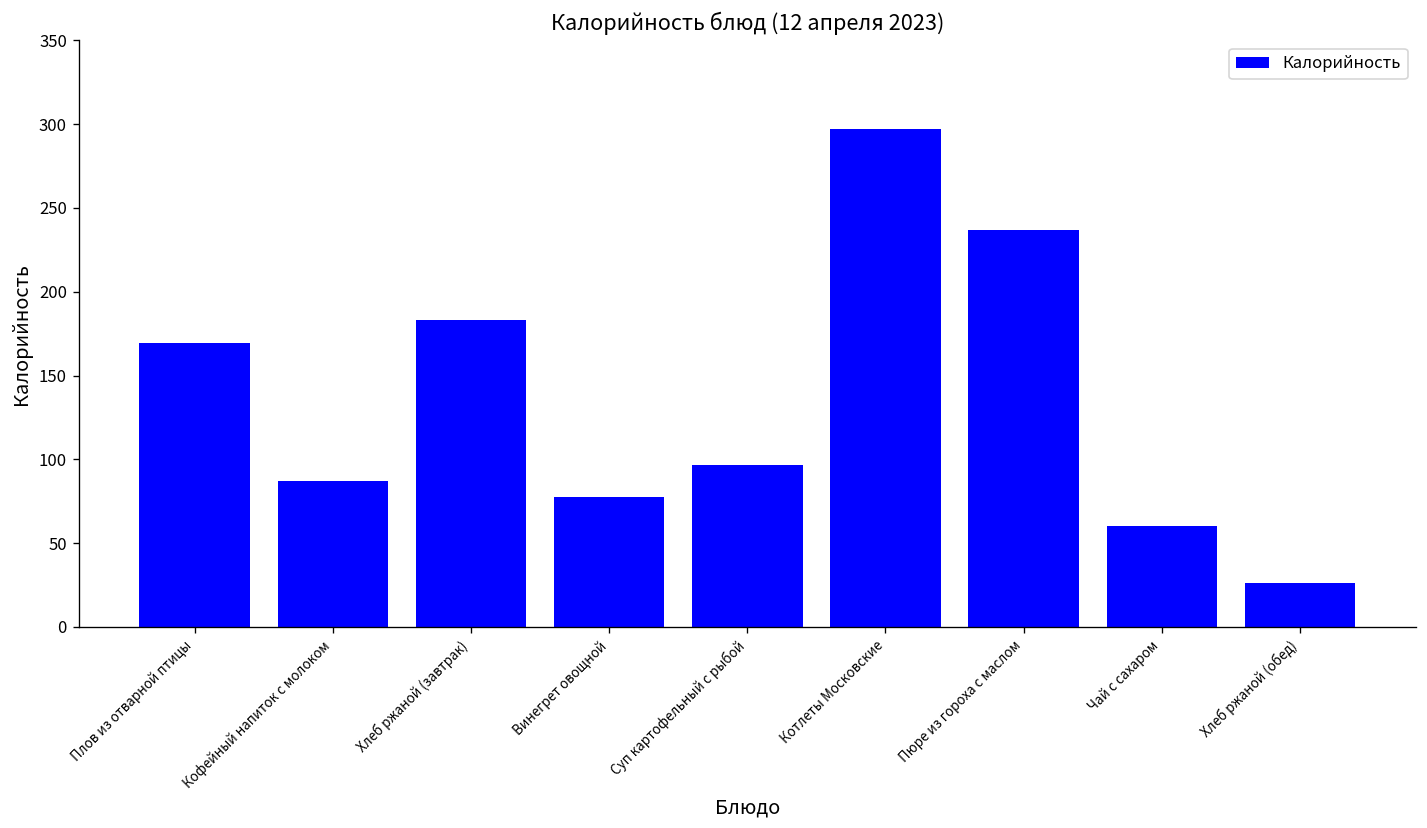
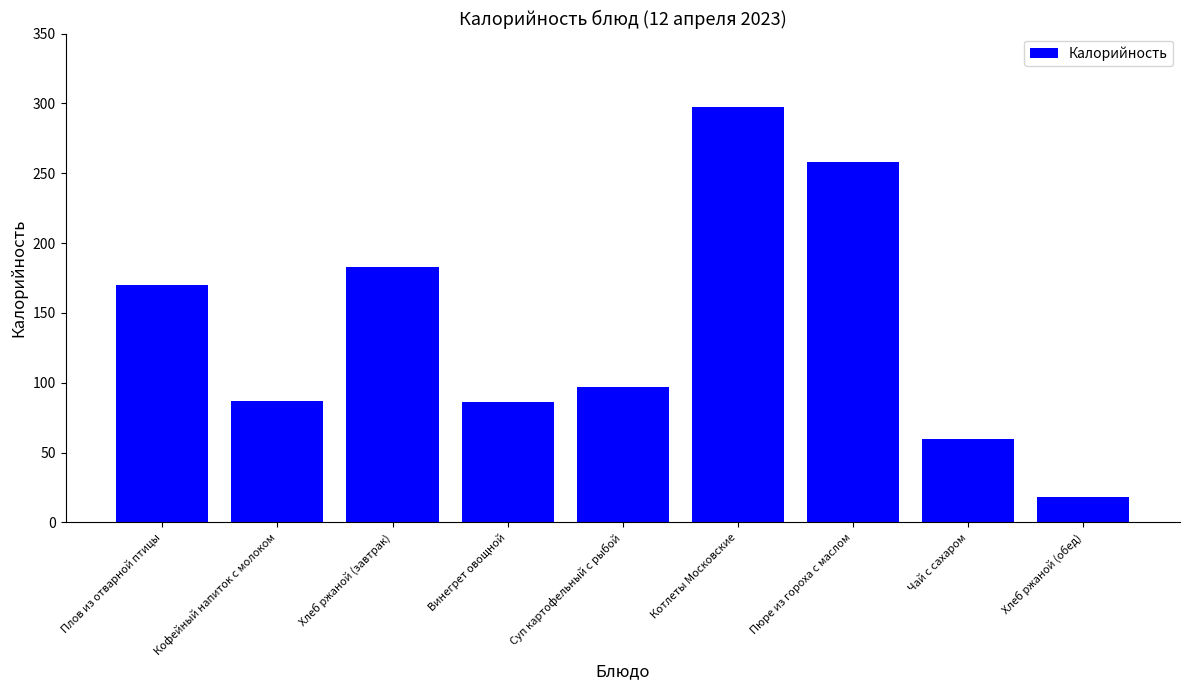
Винегрет овощной: 78 -> 86
Пюре из гороха с маслом: 237 -> 258
Хлеб ржаной (обед): 26 -> 18
